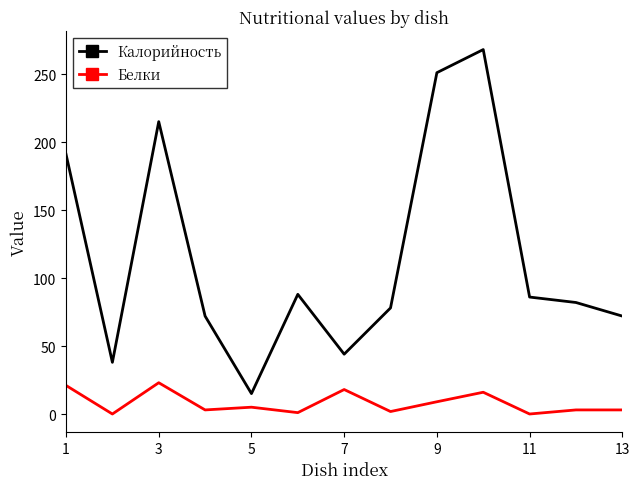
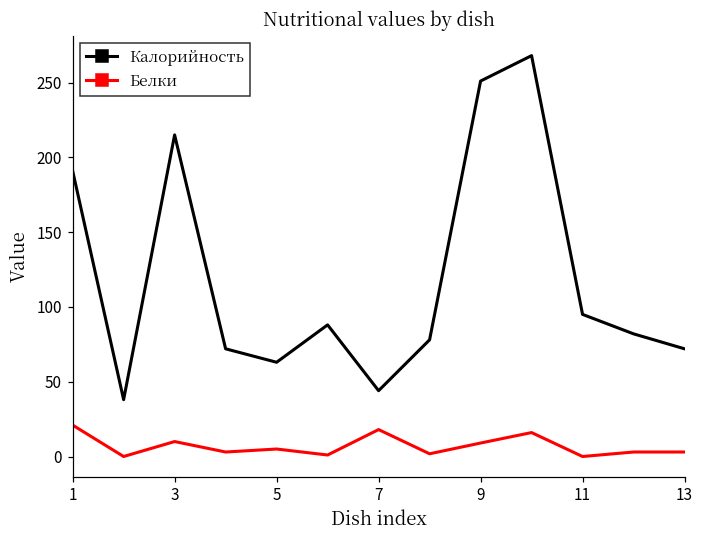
Белки, 3: 23 -> 10
Калорийность, 5: 15 -> 63
Калорийность, 11: 86 -> 95
